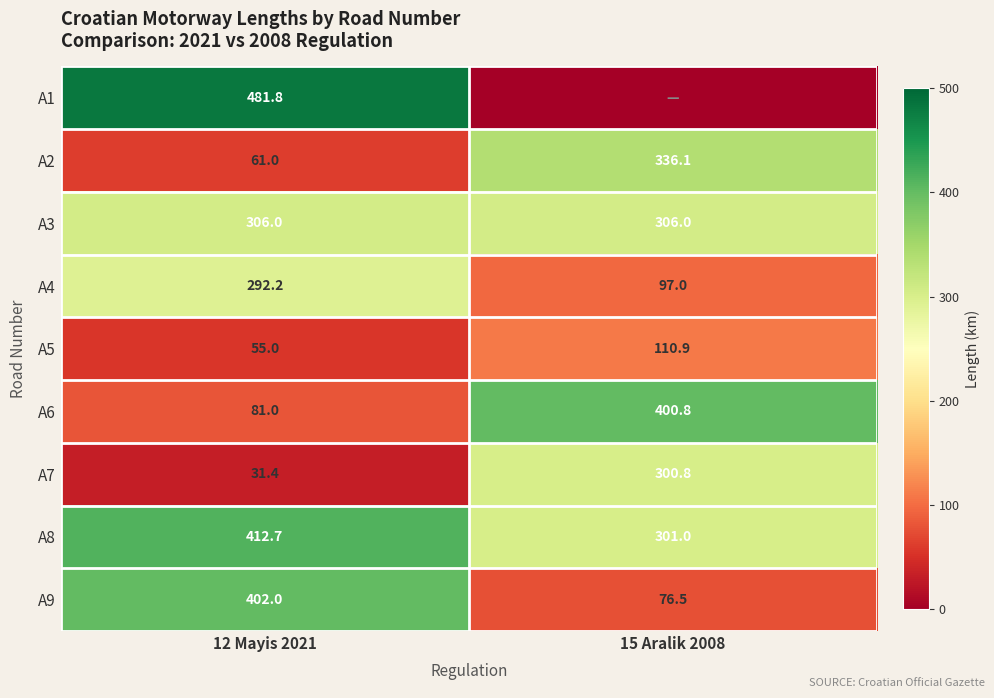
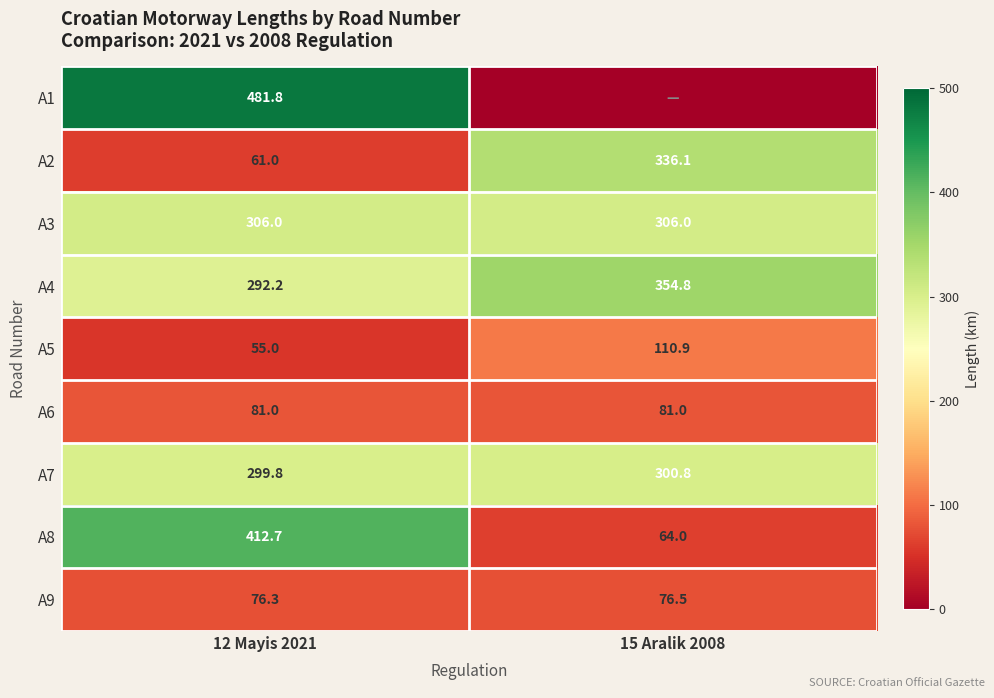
A4, 15 Aralik 2008: 97.0 -> 354.8
A6, 15 Aralik 2008: 400.8 -> 81.0
A7, 12 Mayis 2021: 31.4 -> 299.8
A8, 15 Aralik 2008: 301.0 -> 64.0
A9, 12 Mayis 2021: 402.0 -> 76.3
